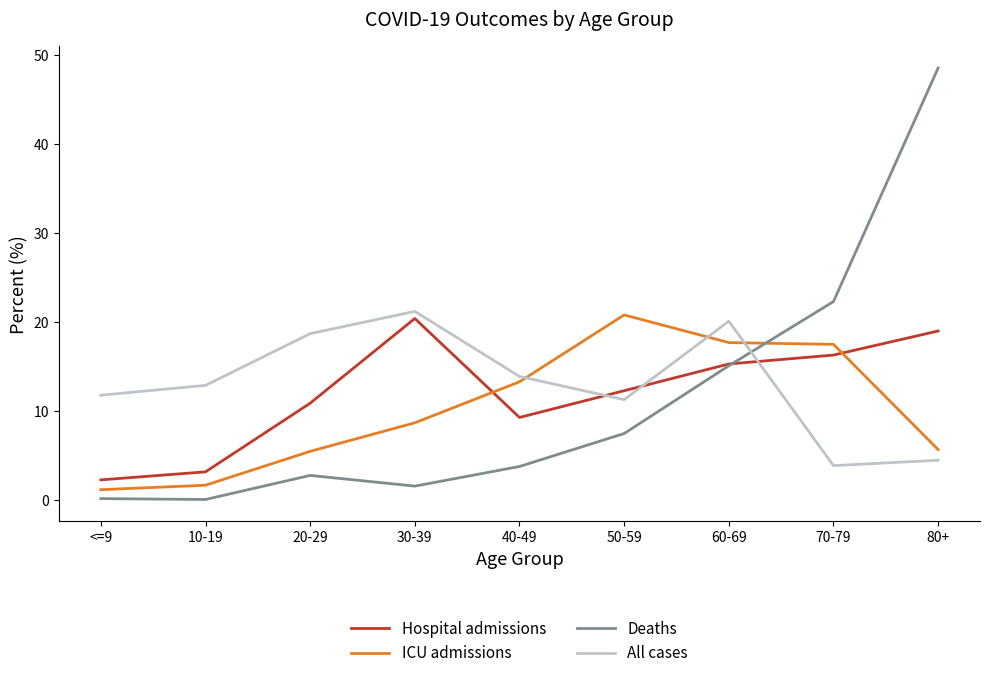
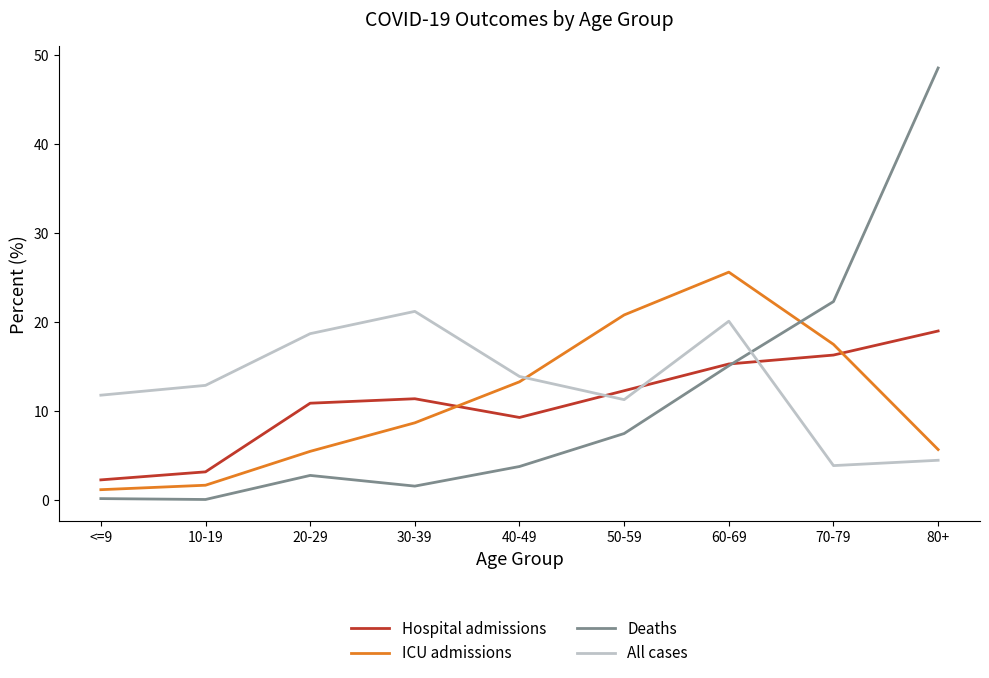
Hospital admissions, 30-39: 20 -> 11
ICU admissions, 60-69: 18 -> 26
